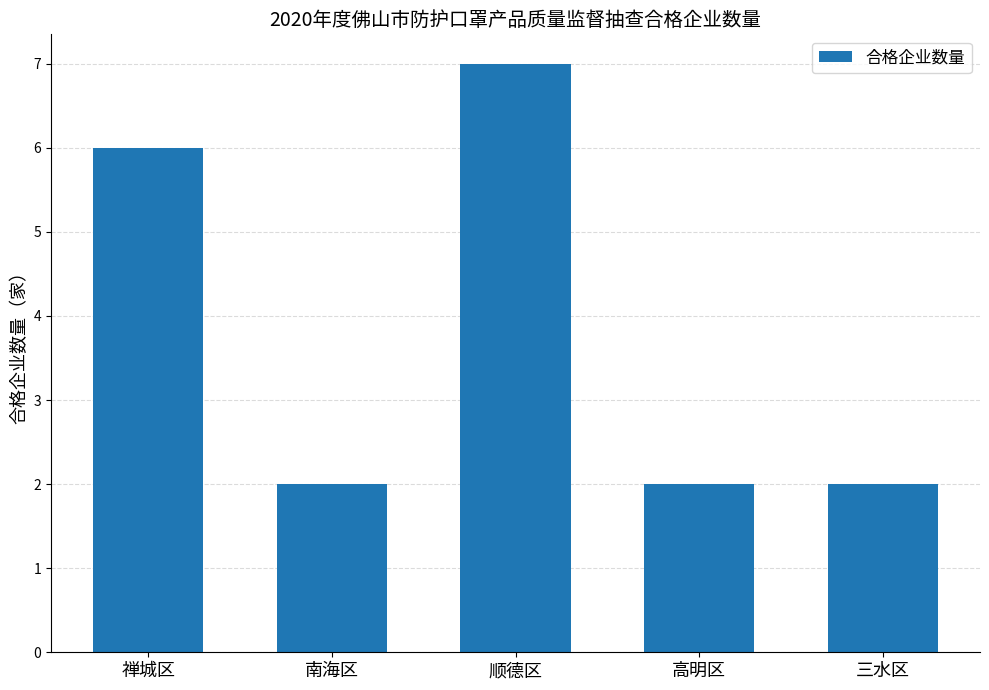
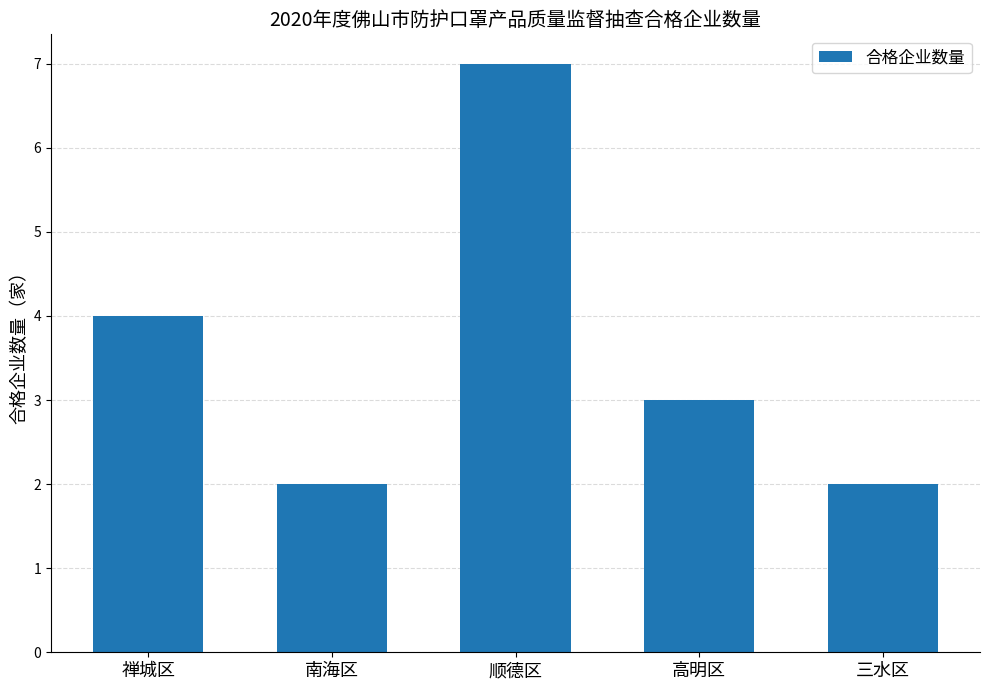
禅城区: 6 -> 4
高明区: 2 -> 3
